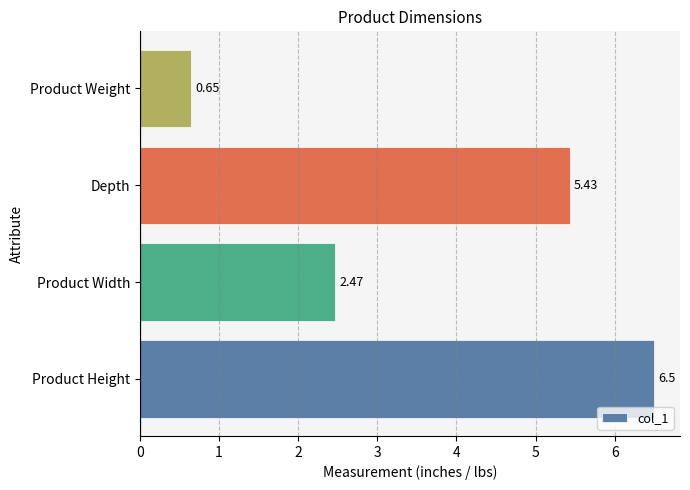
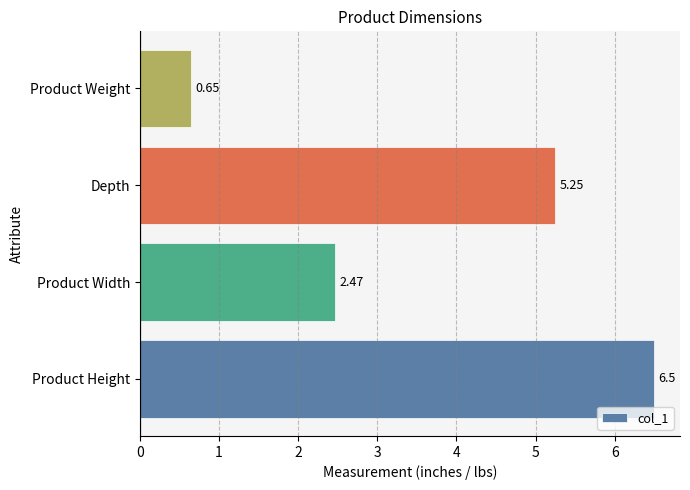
Depth: 5.43 -> 5.25
